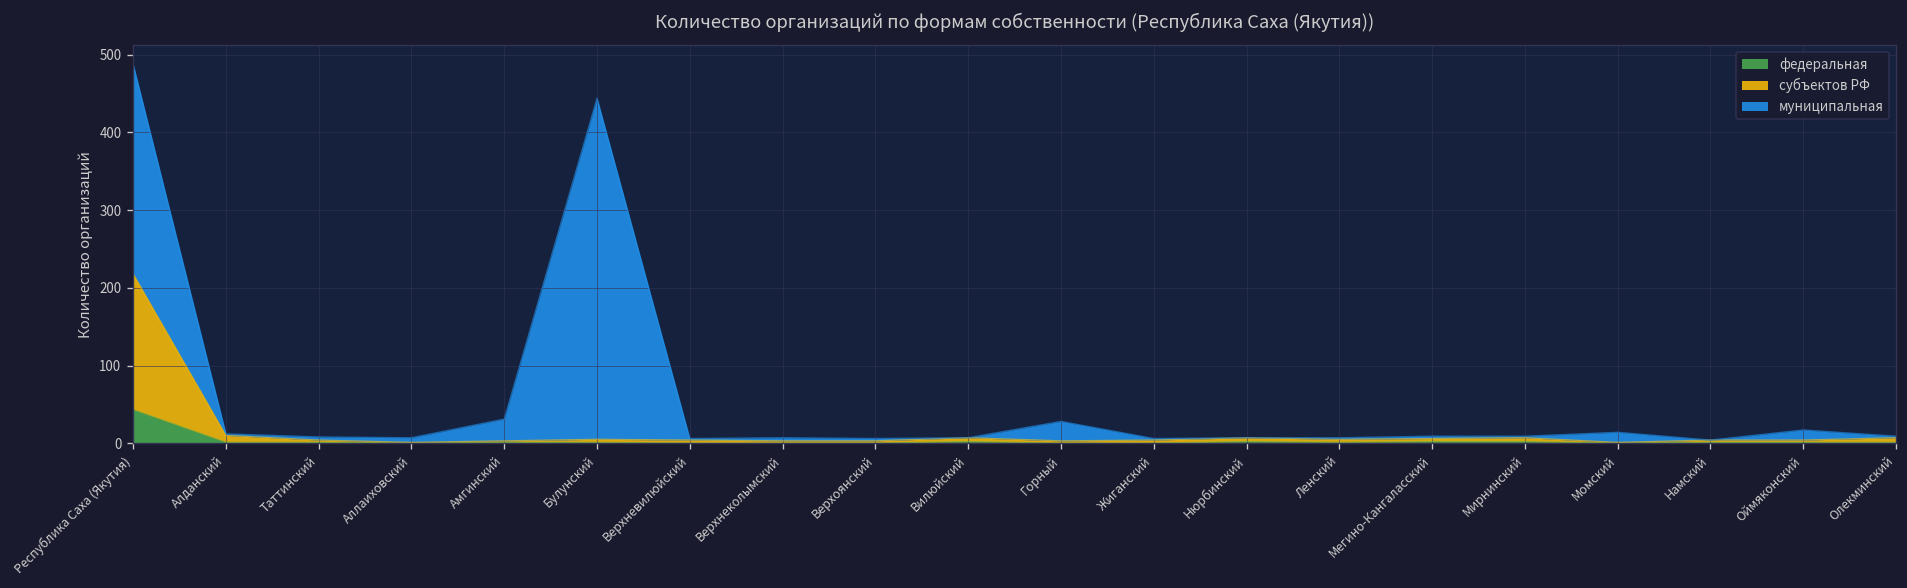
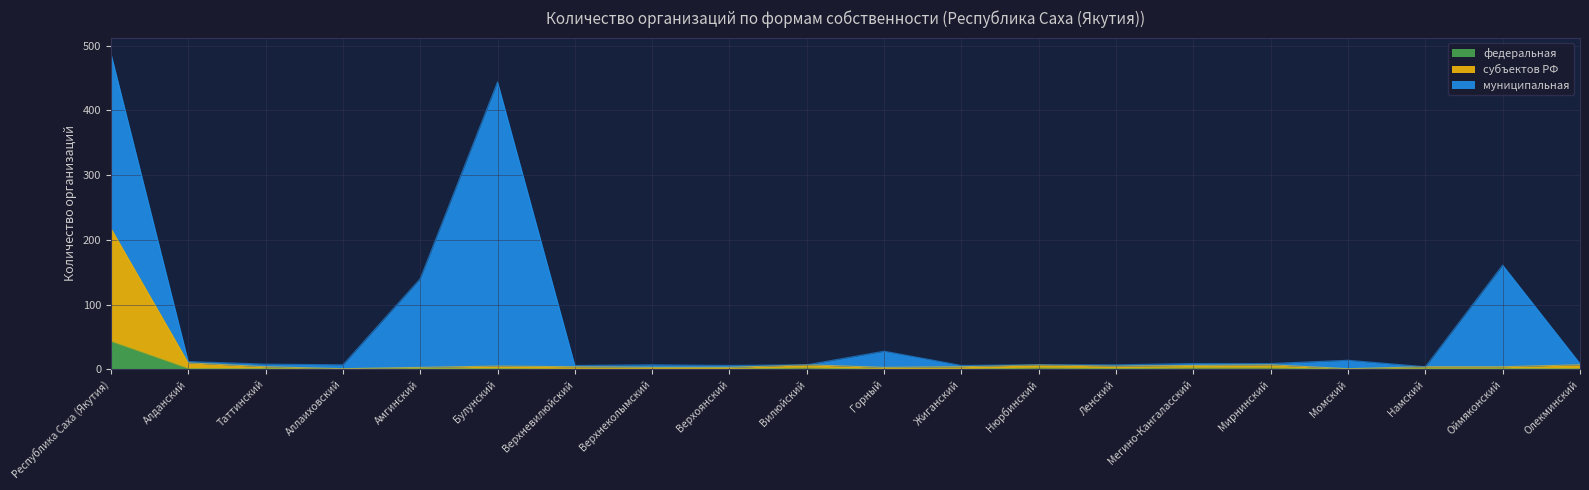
муниципальная, Амгинский: 30 -> 140
муниципальная, Оймяконский: 10 -> 160
